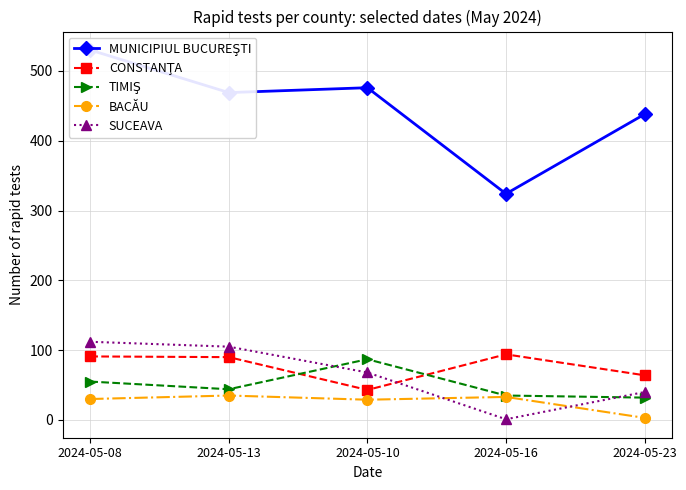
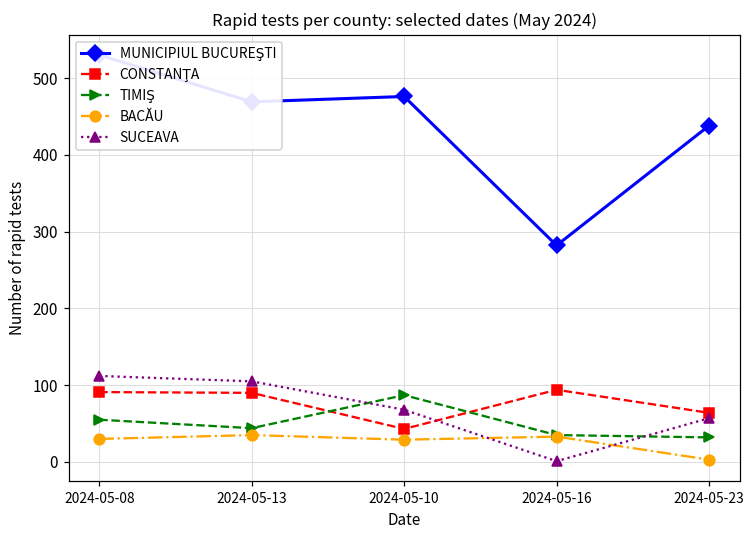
MUNICIPIUL BUCUREŞTI, 2024-05-16: 320 -> 280
SUCEAVA, 2024-05-23: 40 -> 60
